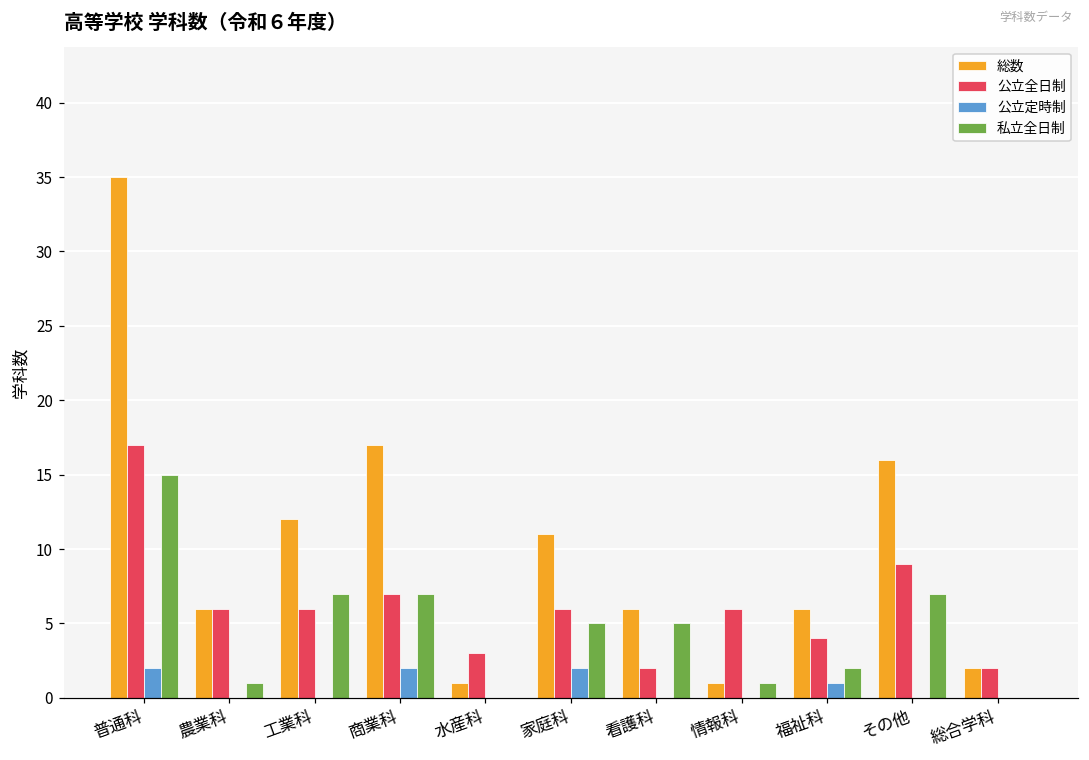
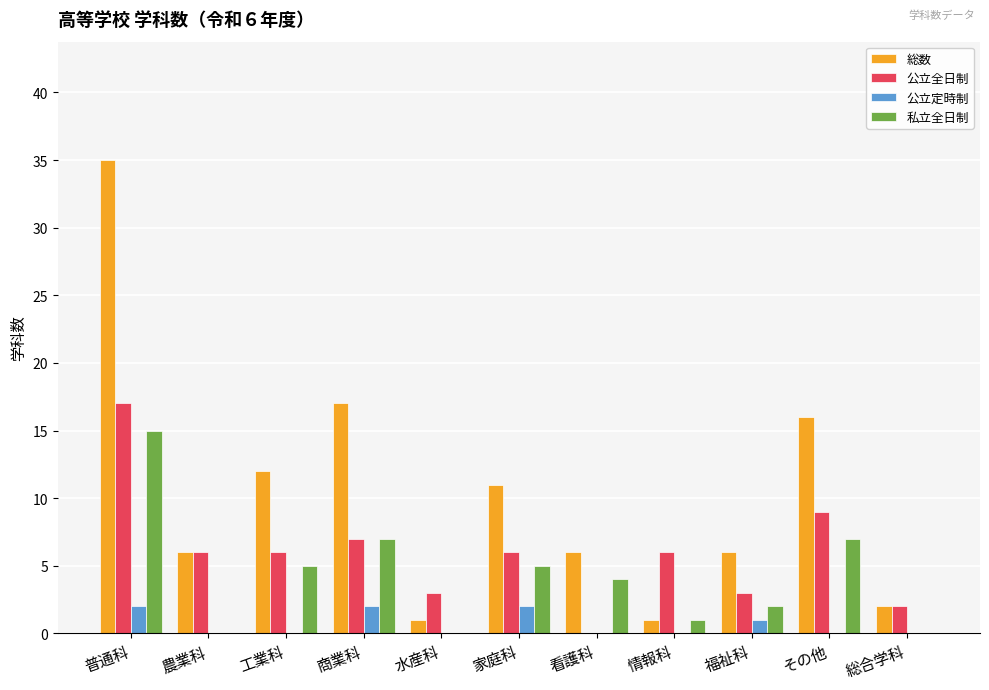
私立全日制, 農業科: 1 -> 0
私立全日制, 工業科: 7 -> 5
公立全日制, 看護科: 2 -> 0
私立全日制, 看護科: 5 -> 4
公立全日制, 福祉科: 4 -> 3
